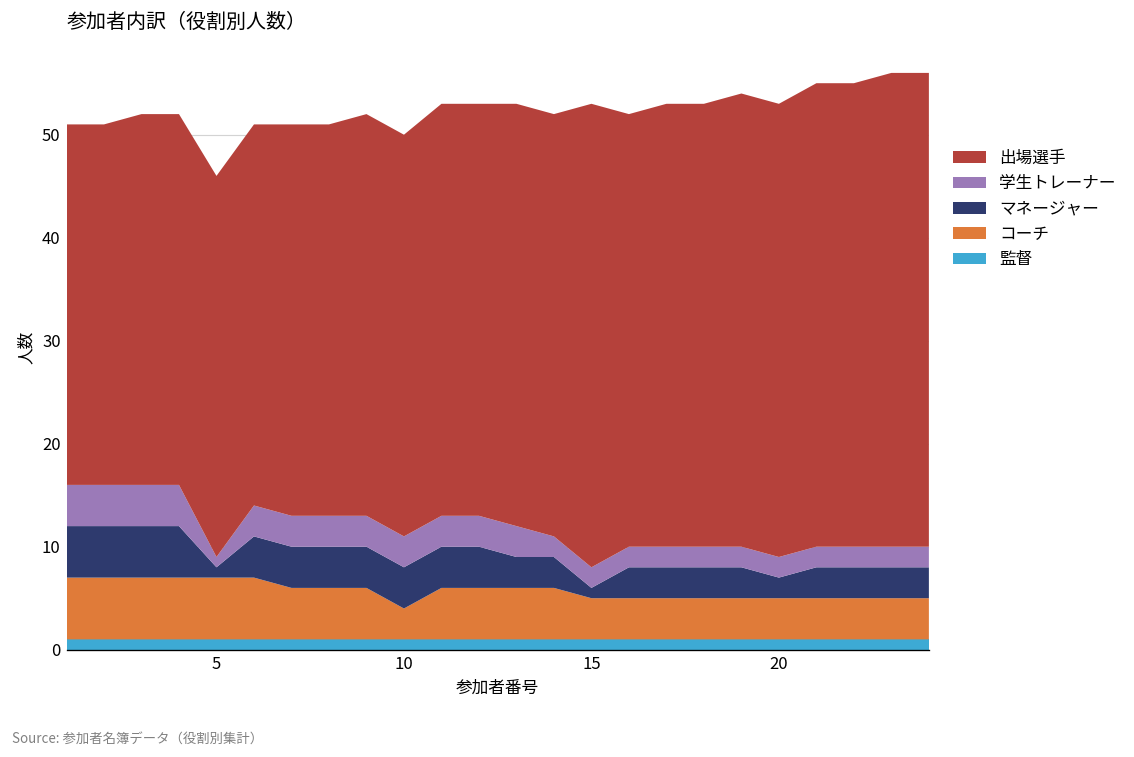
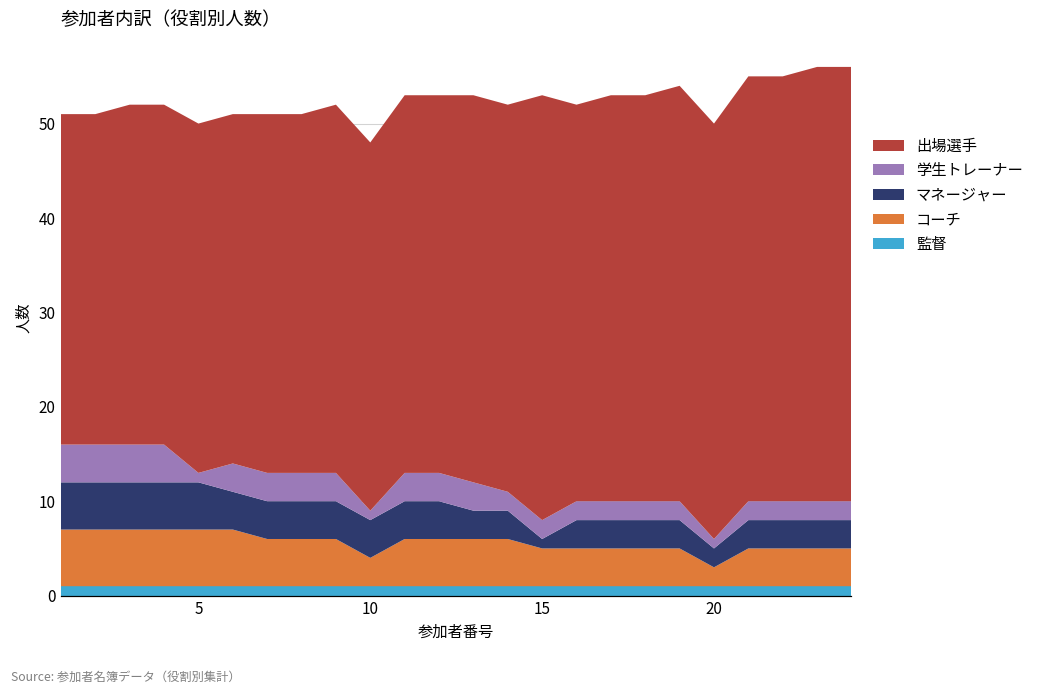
マネージャー, 5: 1 -> 5
学生トレーナー, 10: 3 -> 1
コーチ, 20: 4 -> 2
学生トレーナー, 20: 2 -> 1
